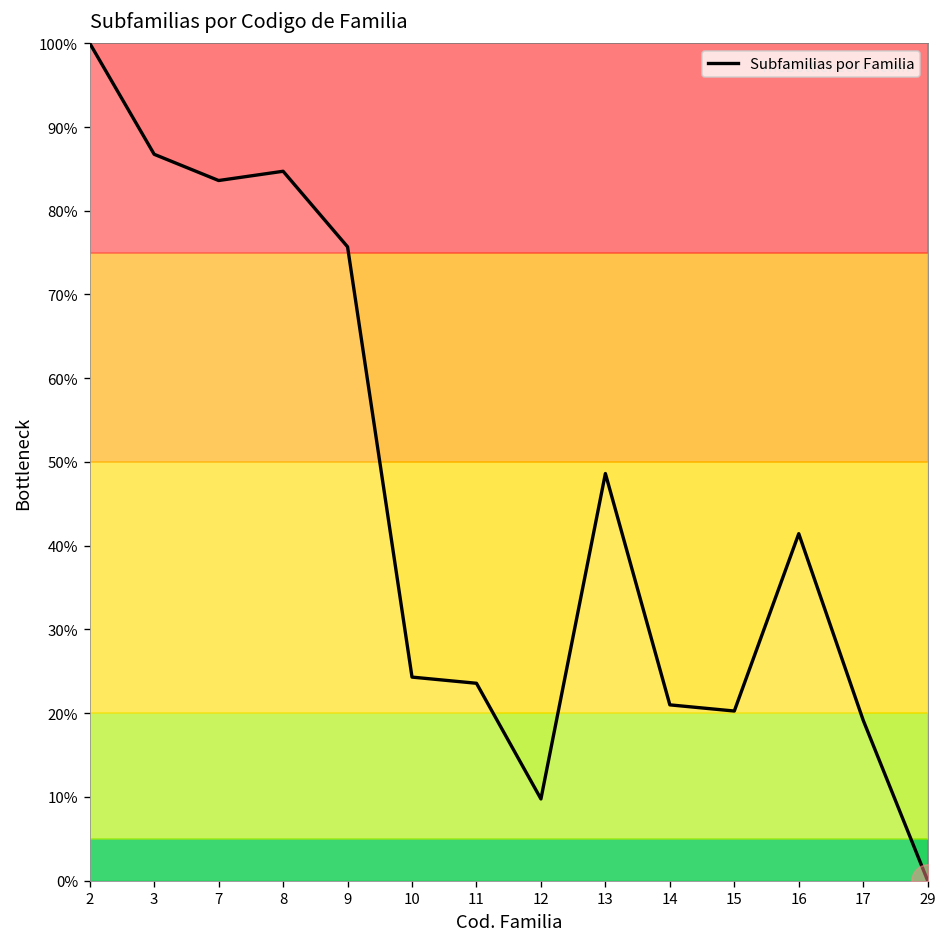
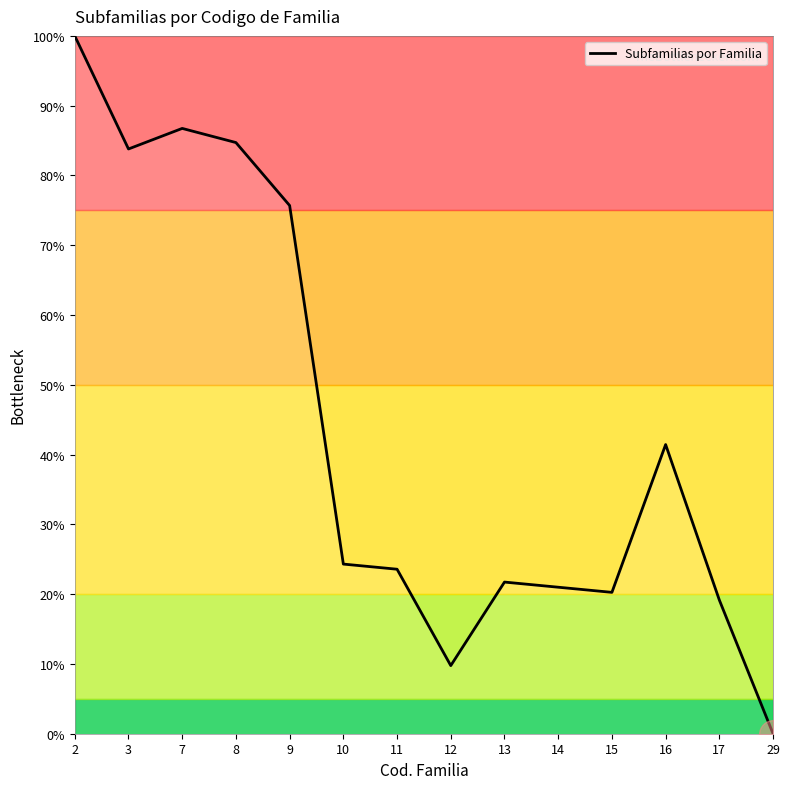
Subfamilias por Familia, 3: 87% -> 84%
Subfamilias por Familia, 7: 84% -> 87%
Subfamilias por Familia, 13: 49% -> 22%
